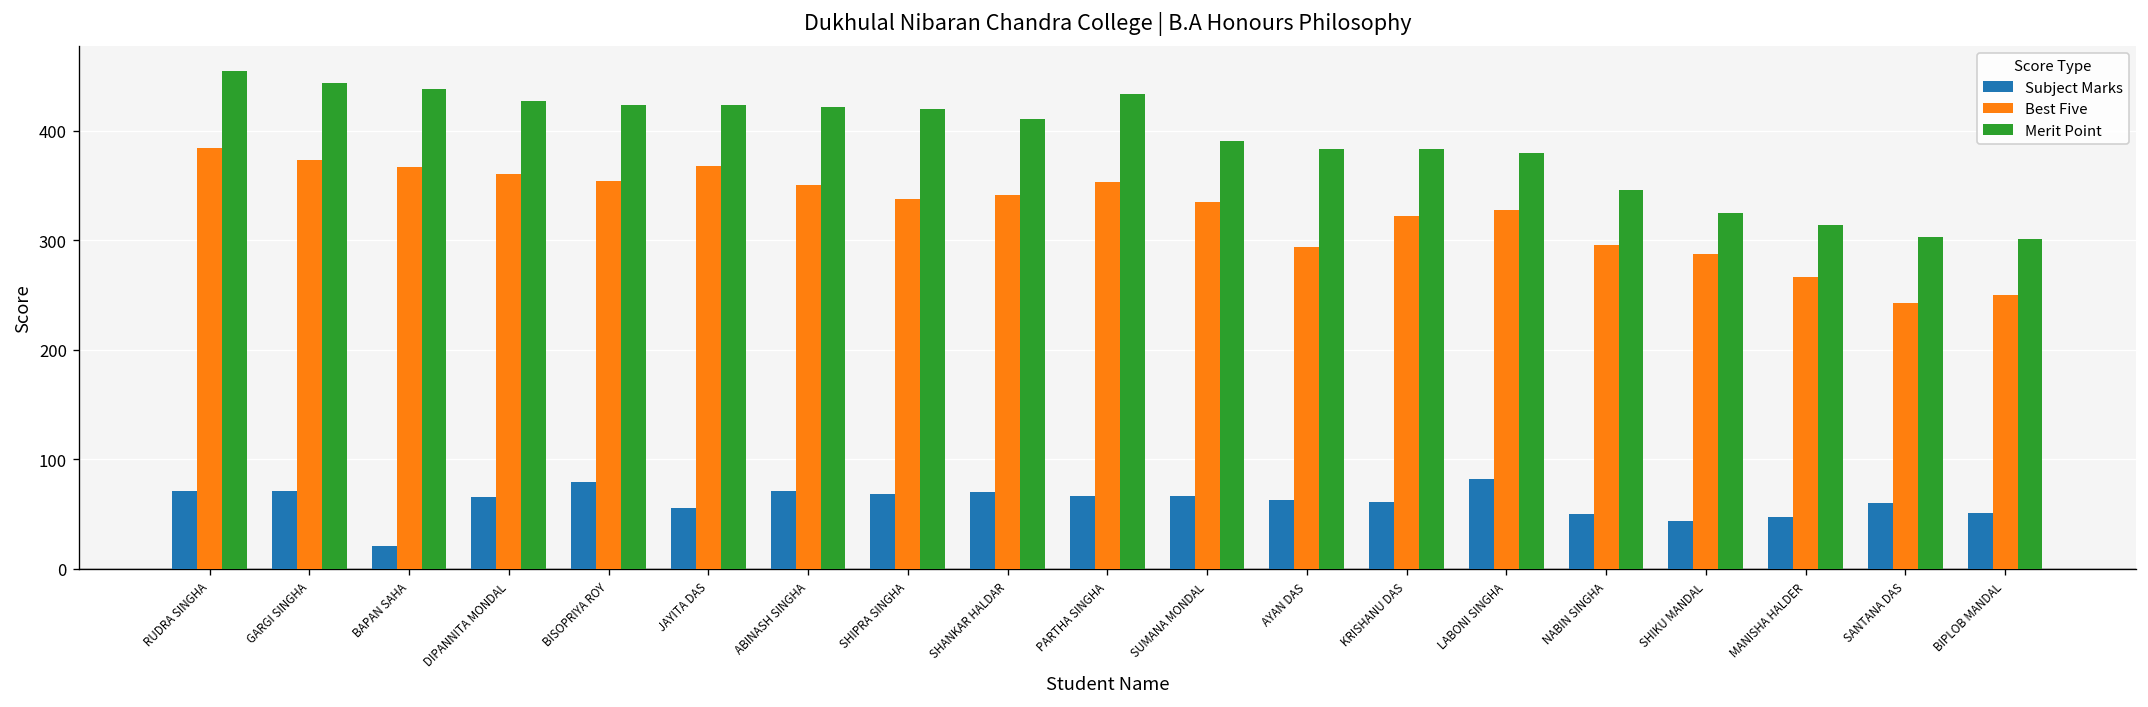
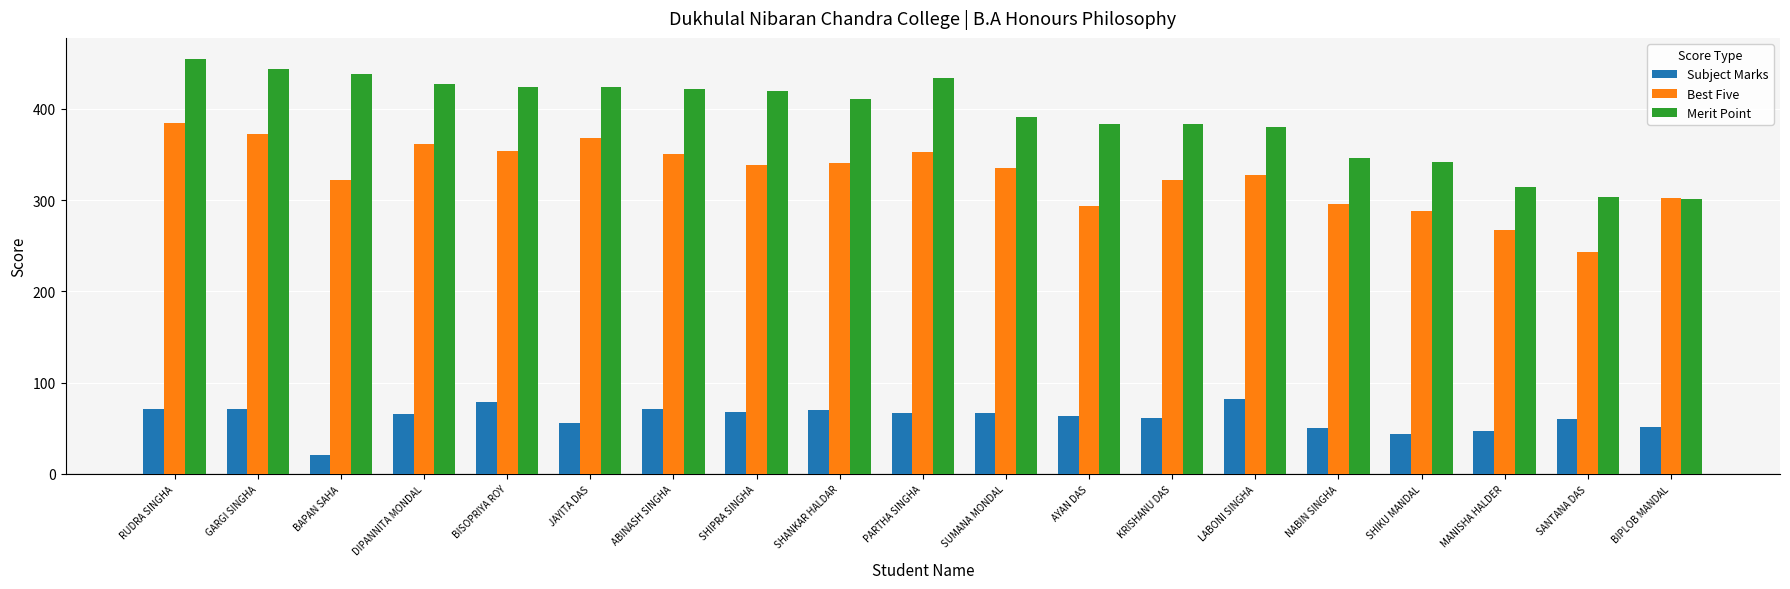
Best Five, BAPAN SAHA: 370 -> 320
Merit Point, SHIKU MANDAL: 330 -> 340
Best Five, BIPLOB MANDAL: 250 -> 300
